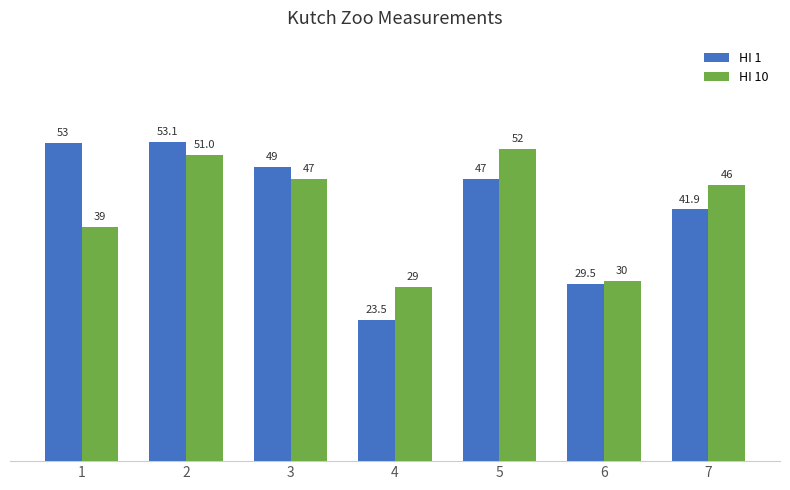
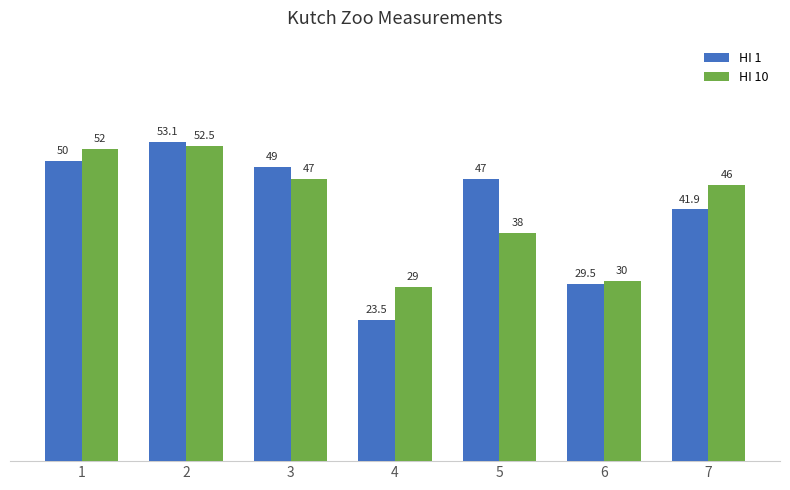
HI 1, 1: 53 -> 50
HI 10, 1: 39 -> 52
HI 10, 2: 51.0 -> 52.5
HI 10, 5: 52 -> 38
